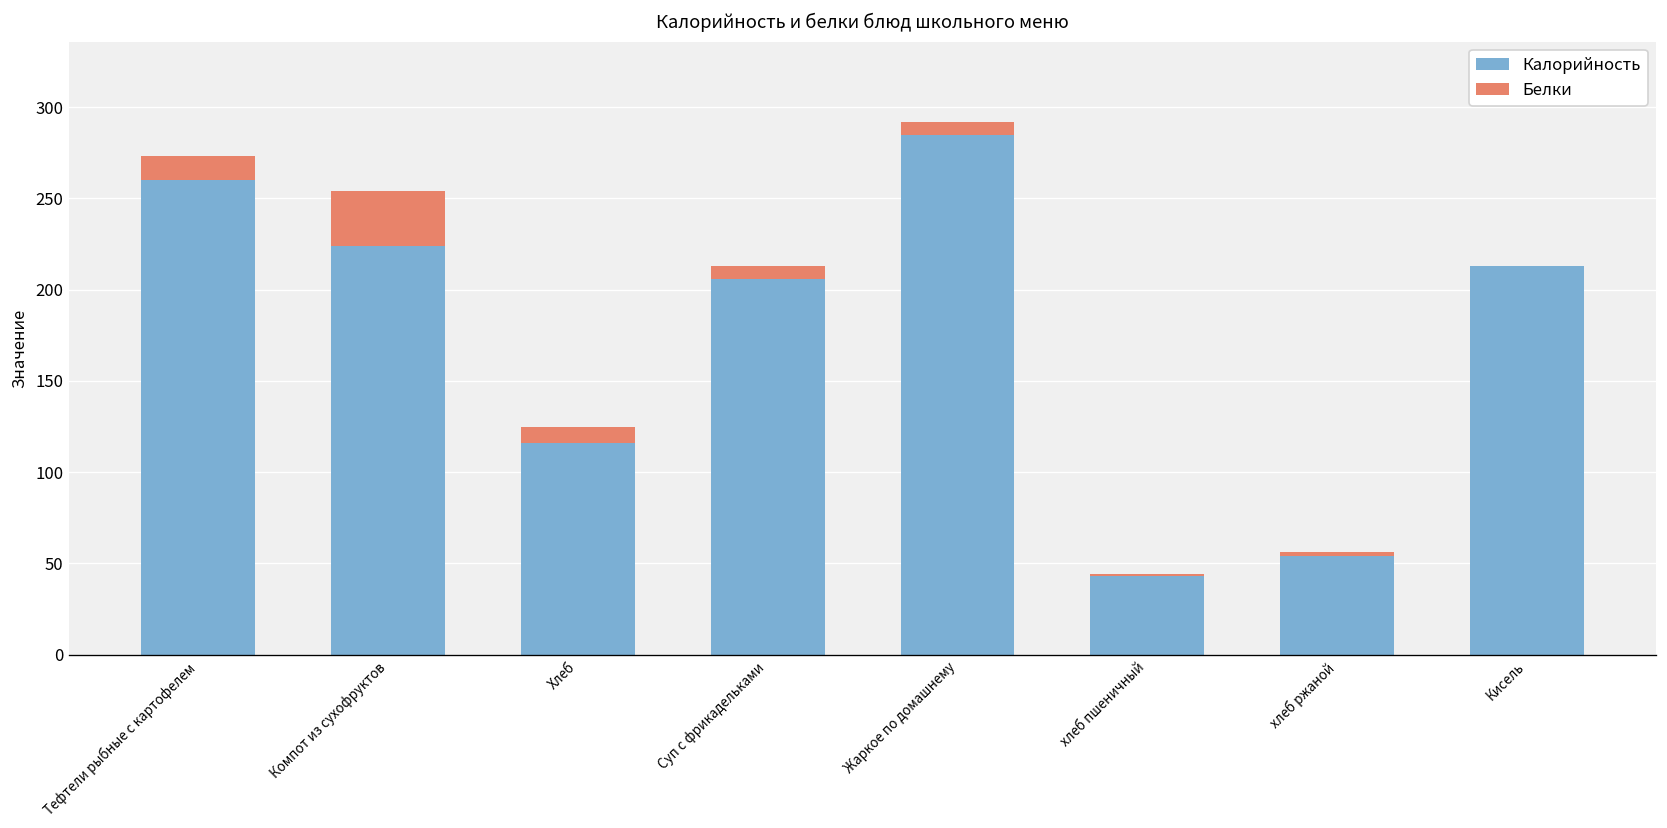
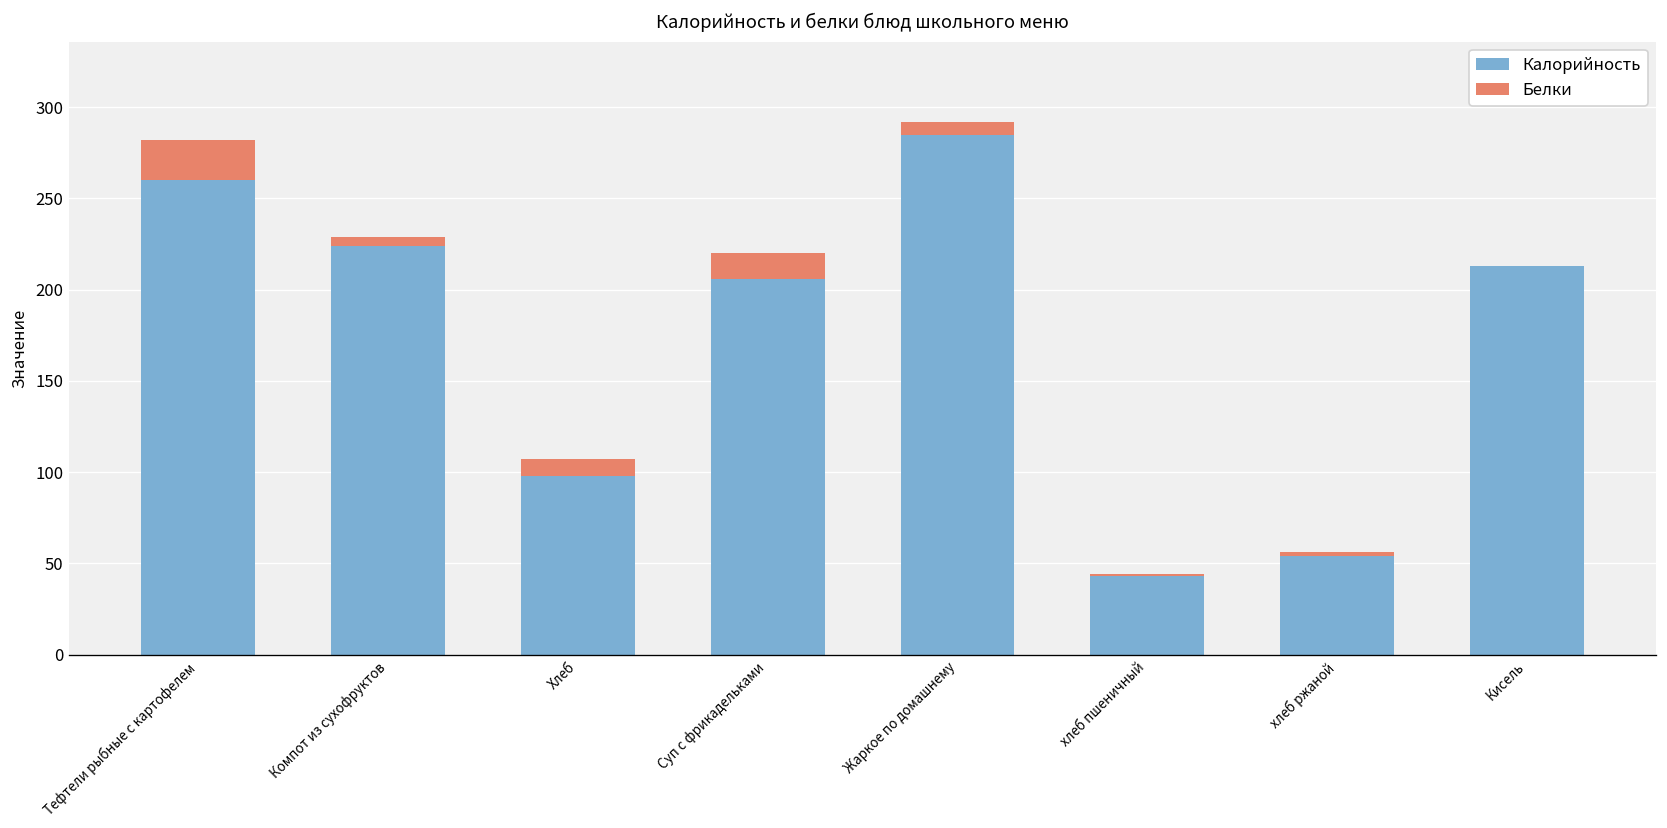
Белки, Тефтели рыбные с картофелем: 13 -> 22
Белки, Компот из сухофруктов: 30 -> 5
Калорийность, Хлеб: 116 -> 98
Белки, Суп с фрикадельками: 7 -> 14
